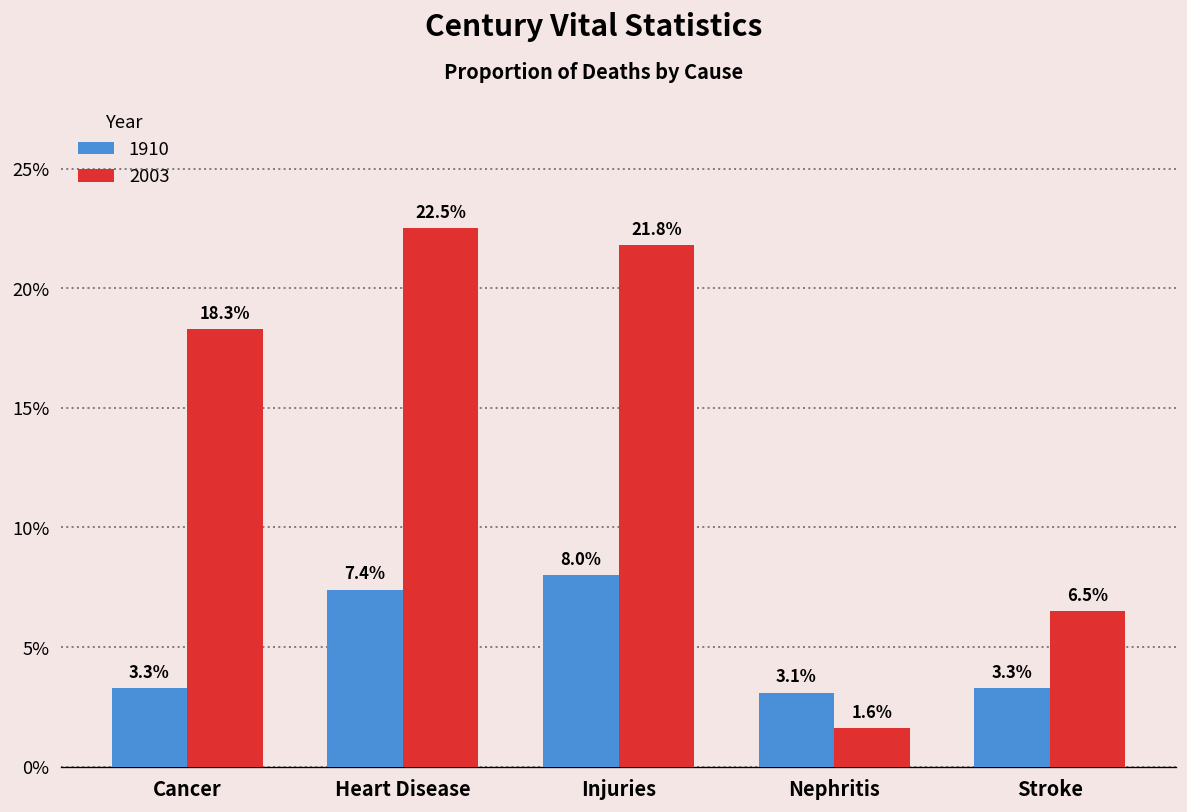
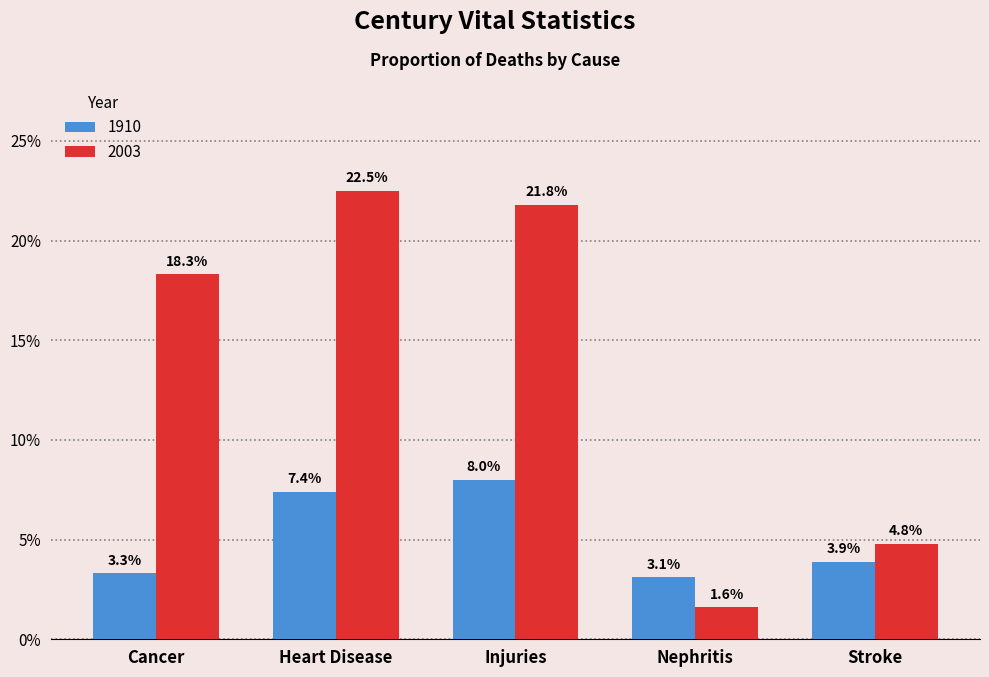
1910, Stroke: 3.3% -> 3.9%
2003, Stroke: 6.5% -> 4.8%
